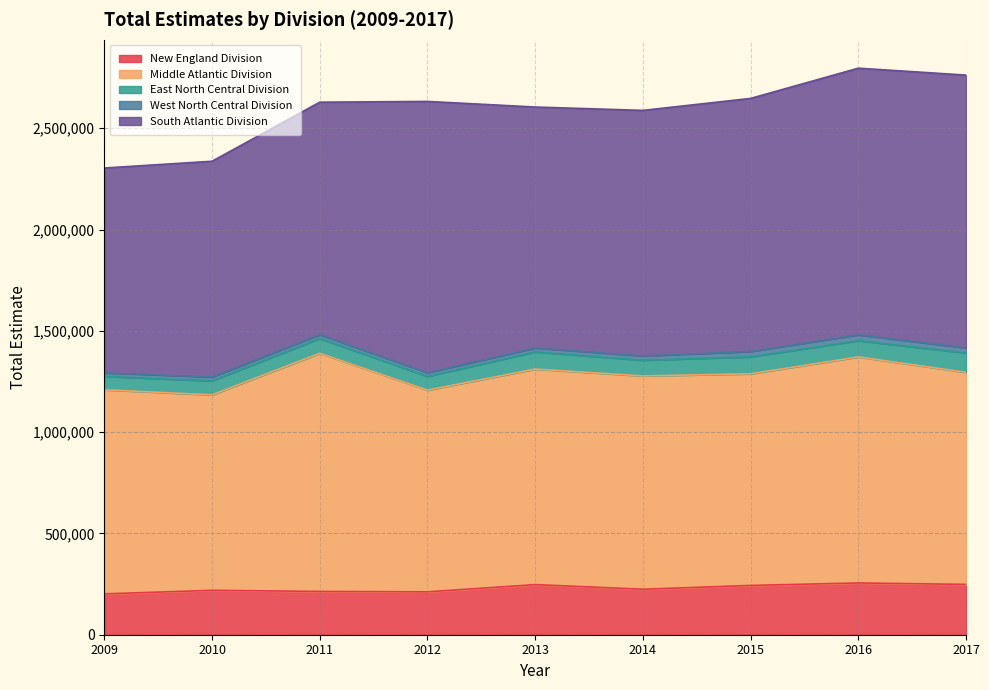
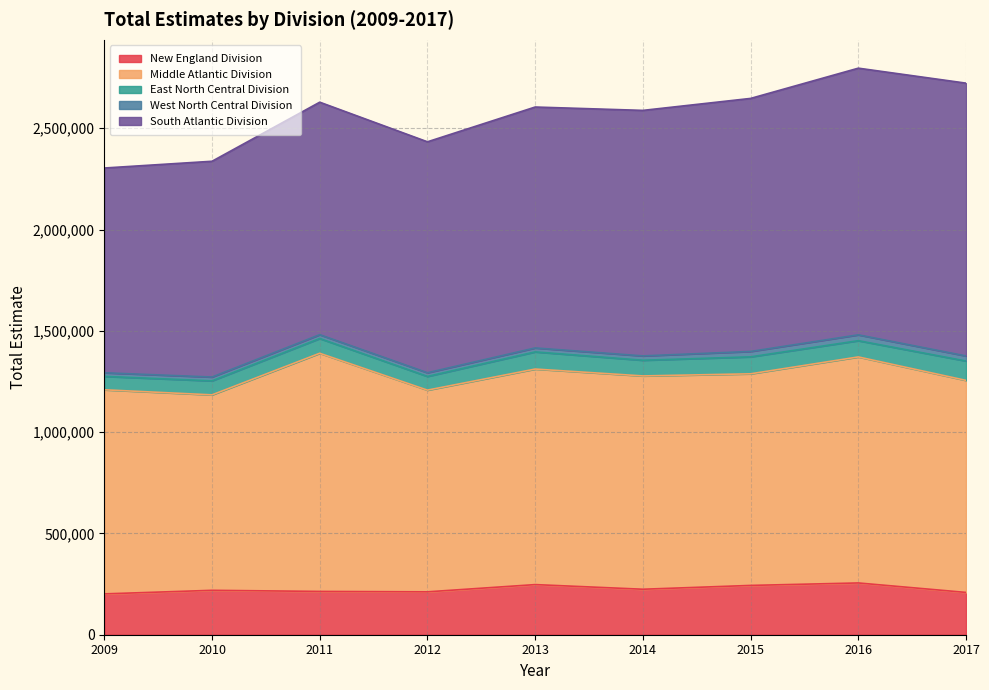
South Atlantic Division, 2012: 1,340,000 -> 1,140,000
New England Division, 2017: 250,000 -> 210,000
